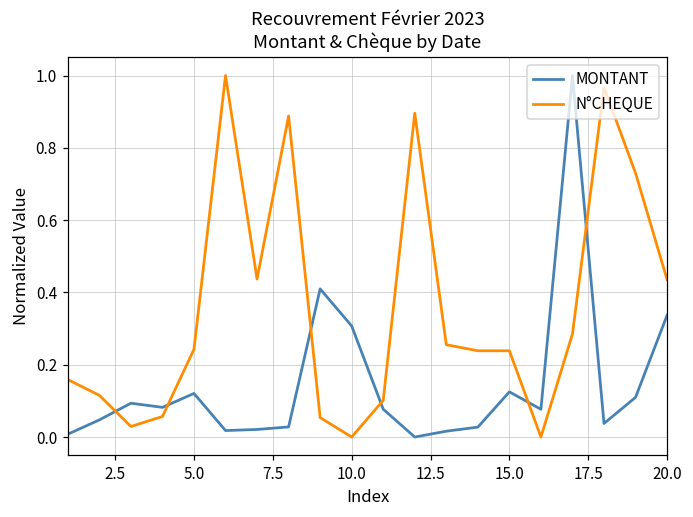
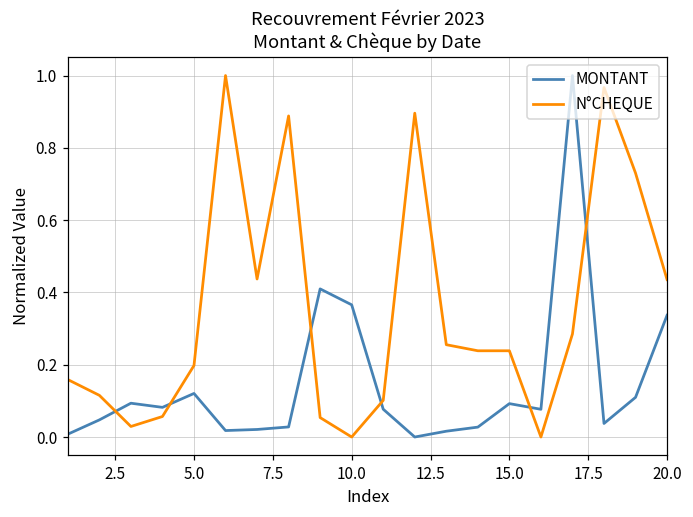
N°CHEQUE, 5.0: 0.24 -> 0.20
MONTANT, 10.0: 0.31 -> 0.37
MONTANT, 15.0: 0.12 -> 0.09
